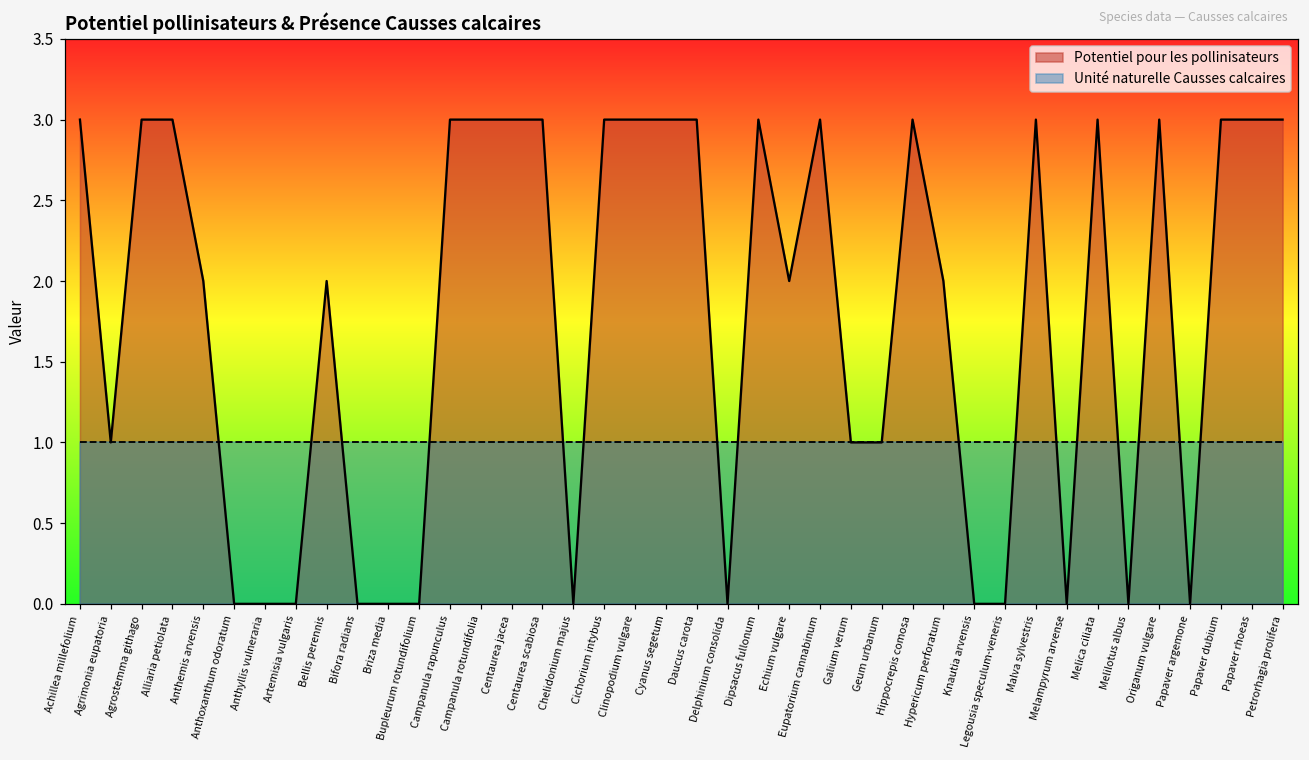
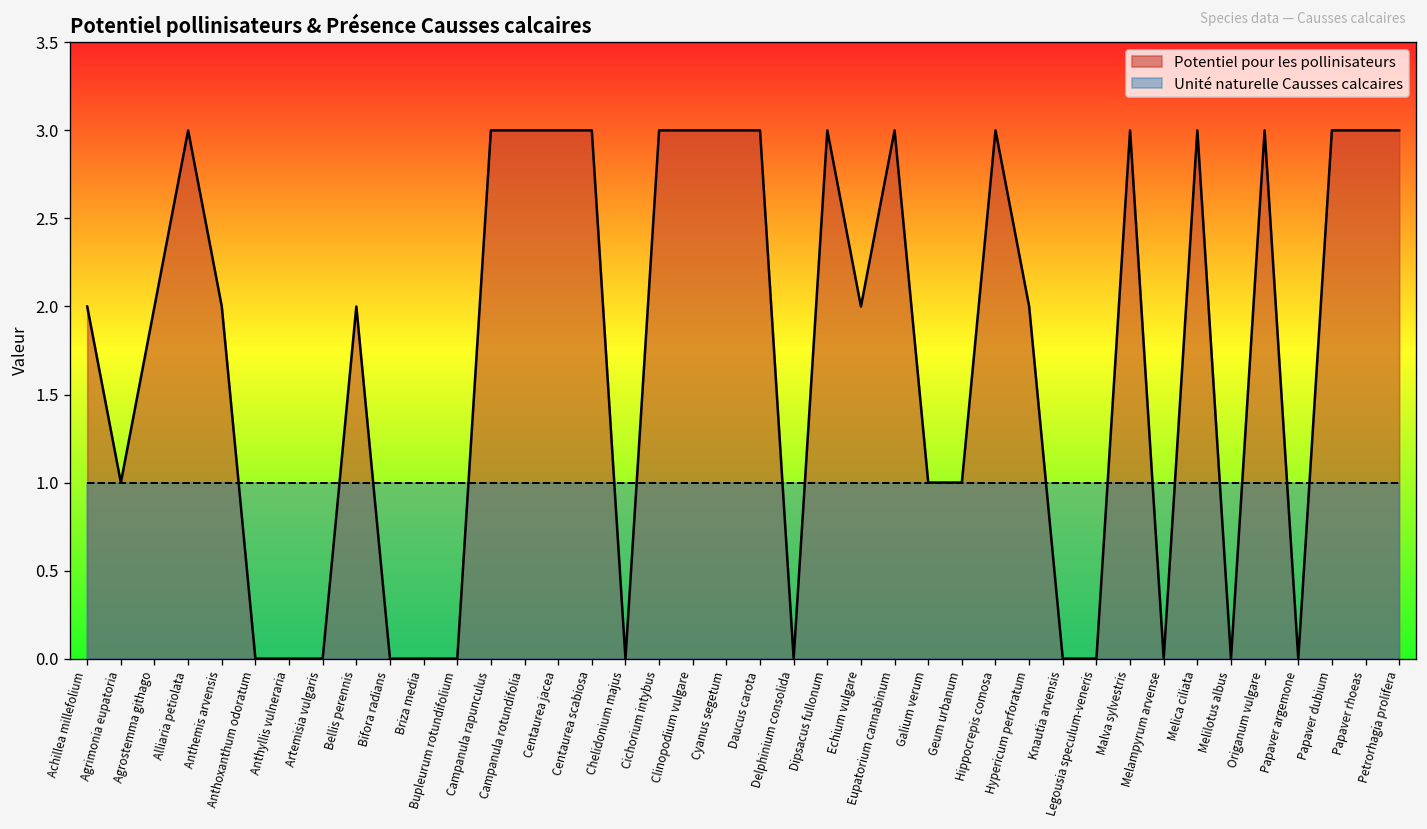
Potentiel pour les pollinisateurs, Achillea millefolium: 3 -> 2
Potentiel pour les pollinisateurs, Agrostemma githago: 3 -> 2
